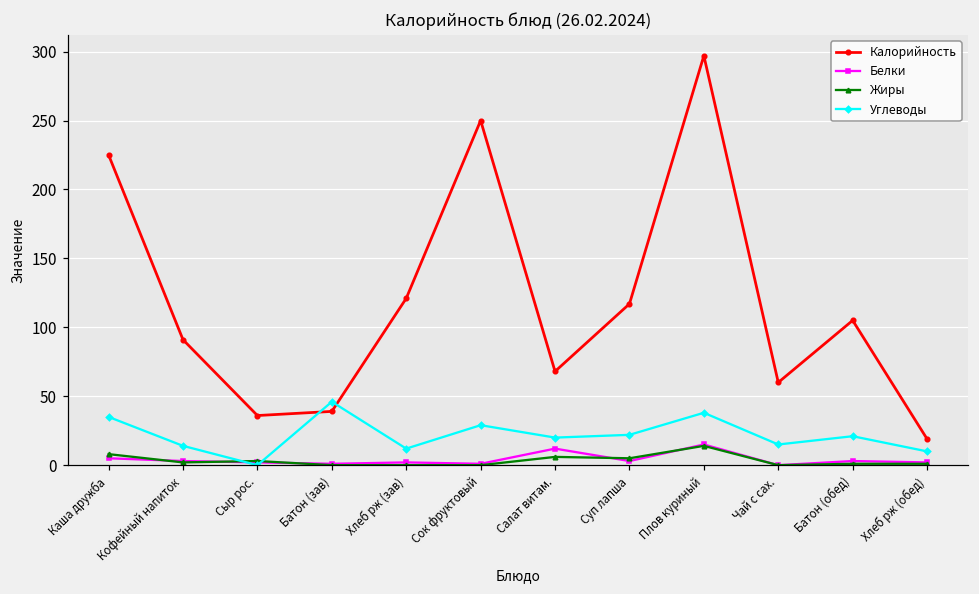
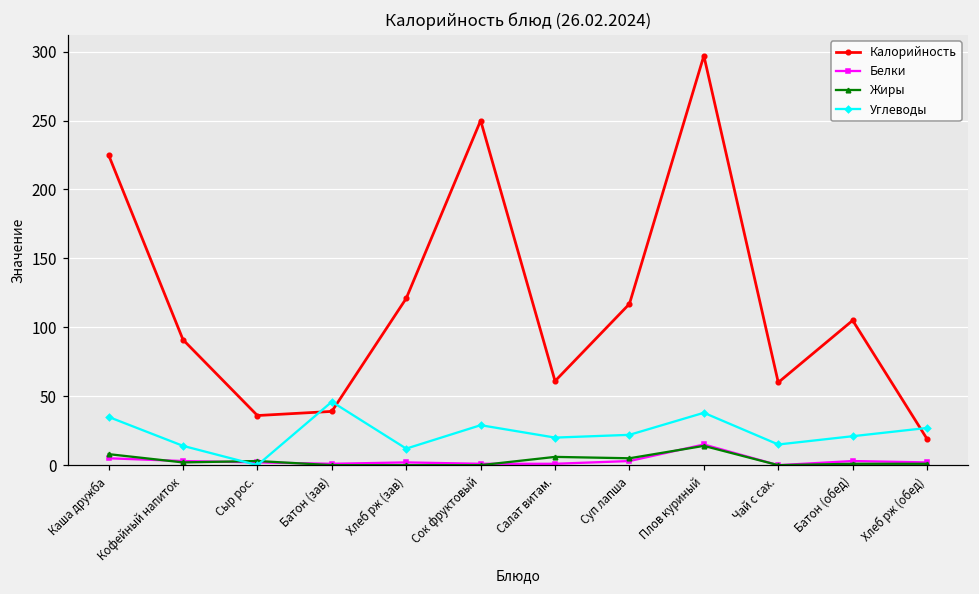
Калорийность, Салат витам.: 68 -> 61
Белки, Салат витам.: 12 -> 1
Углеводы, Хлеб рж (обед): 10 -> 27
